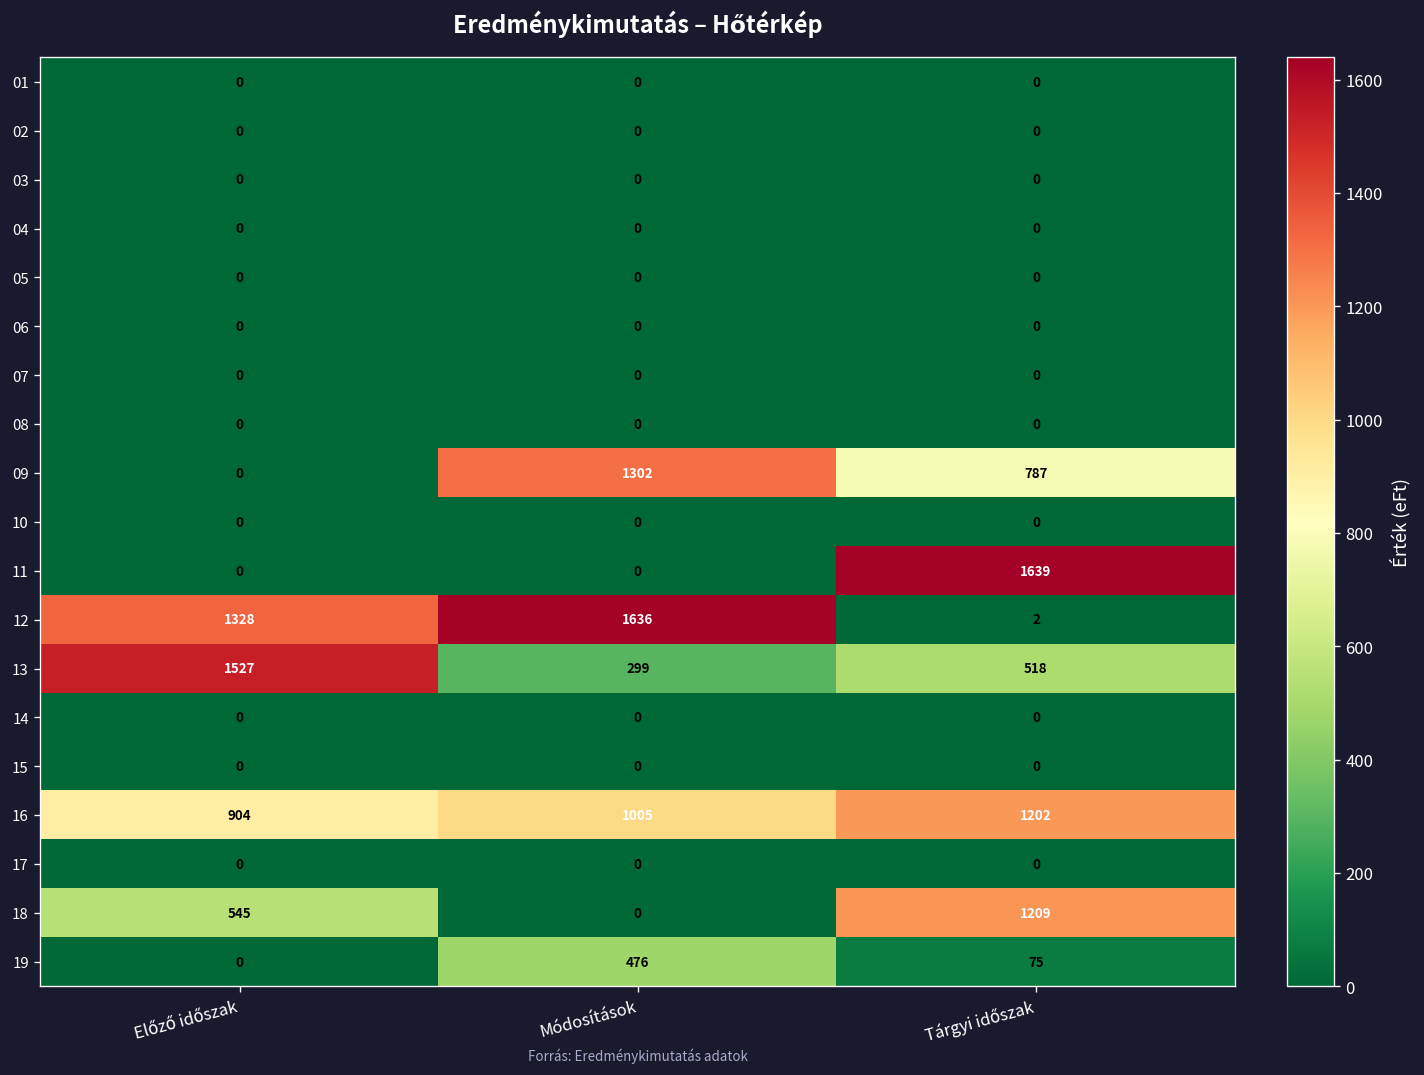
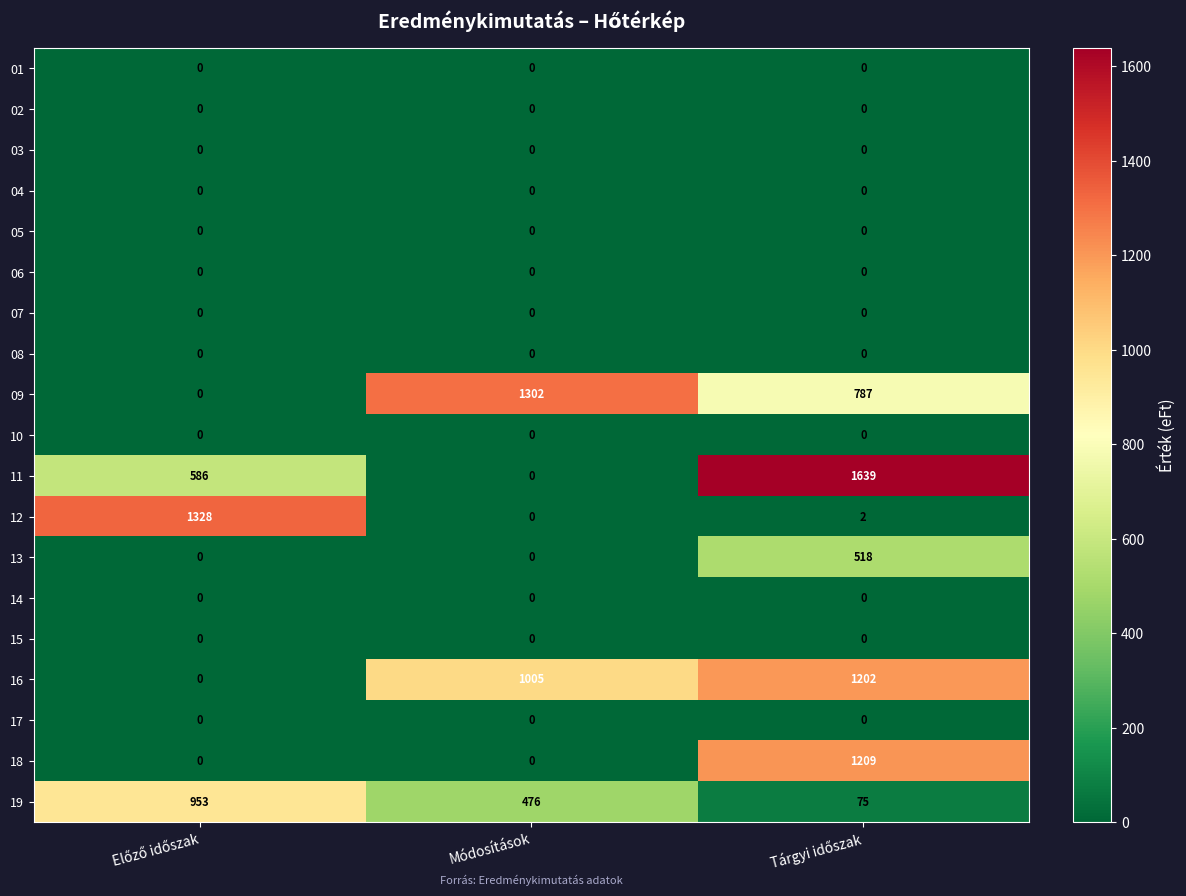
11, Előző időszak: 0 -> 586
12, Módosítások: 1636 -> 0
13, Előző időszak: 1527 -> 0
13, Módosítások: 299 -> 0
16, Előző időszak: 904 -> 0
18, Előző időszak: 545 -> 0
19, Előző időszak: 0 -> 953
